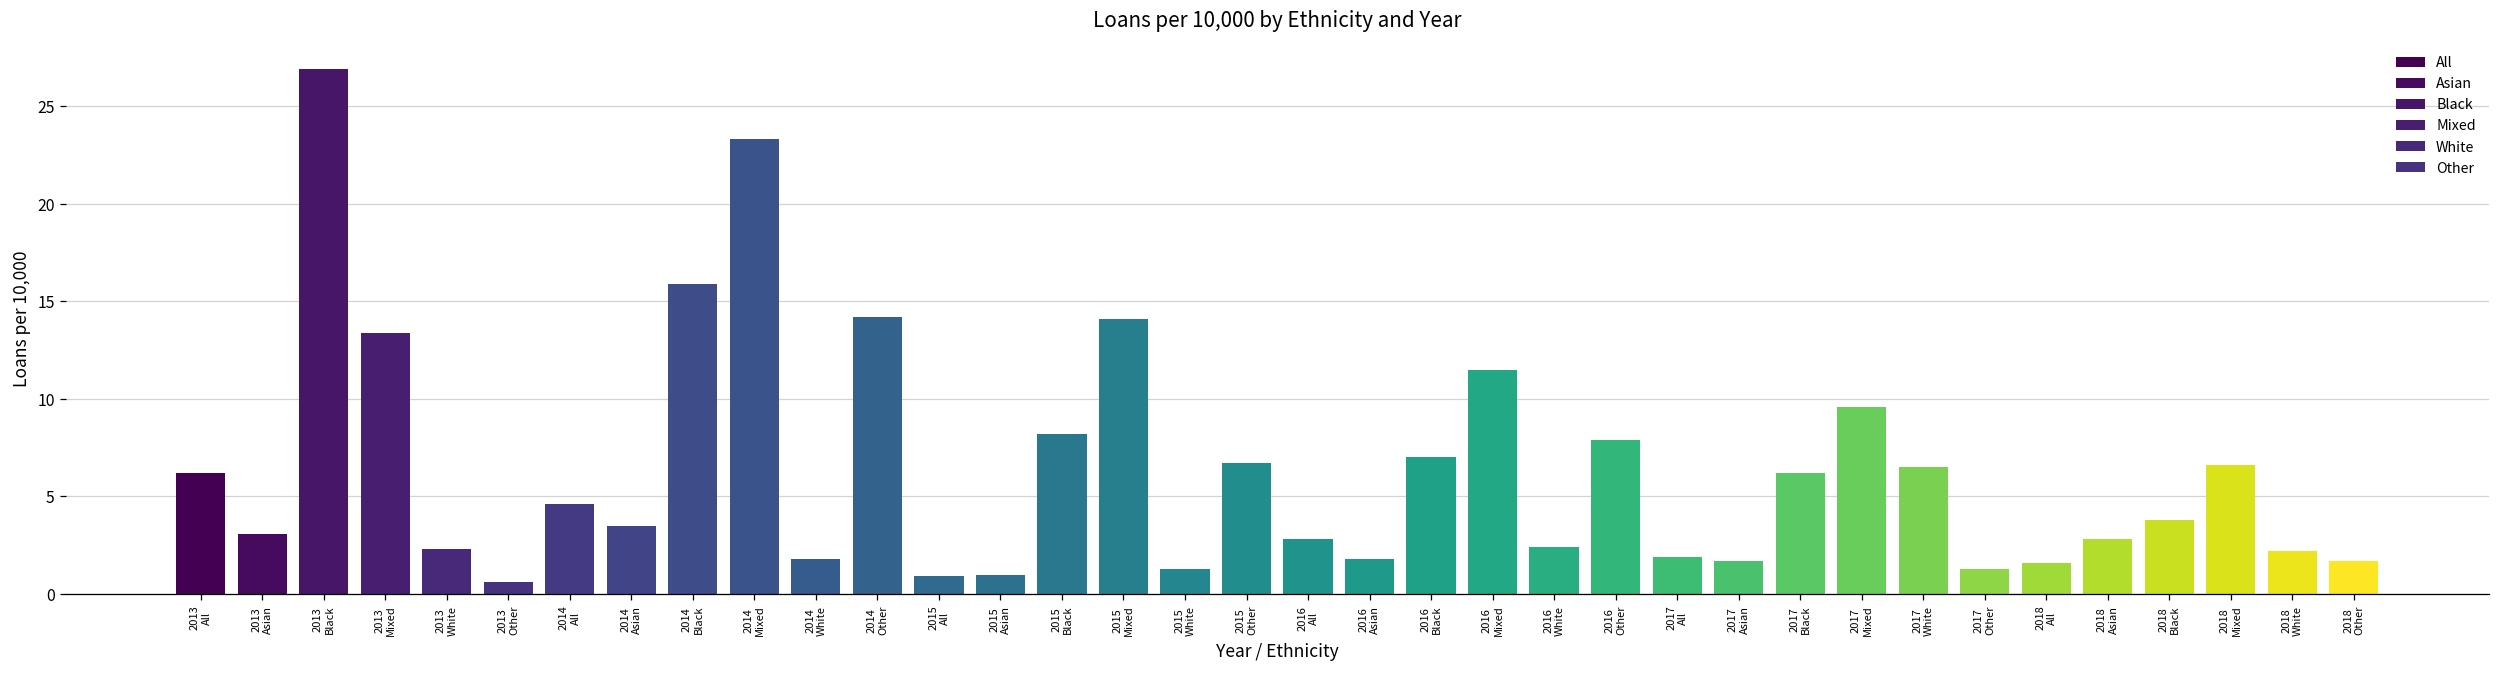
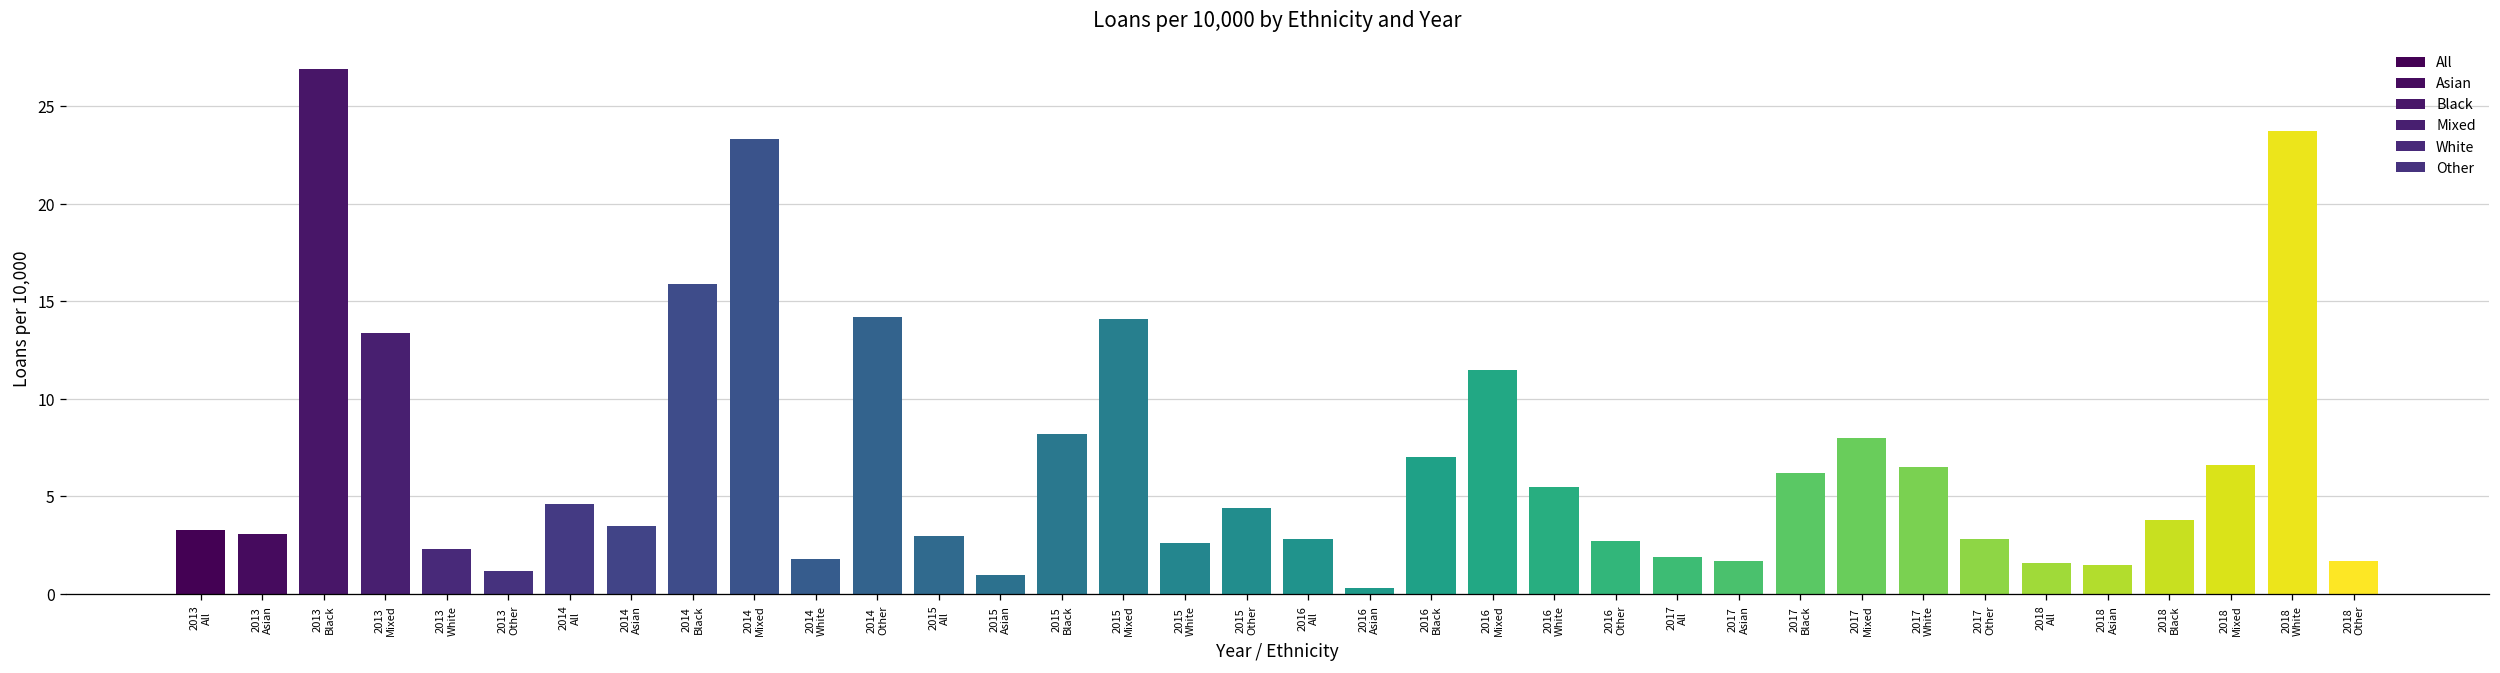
2013 All: 6.2 -> 3.3
2013 Other: 0.6 -> 1.2
2015 All: 0.9 -> 3.0
2015 White: 1.3 -> 2.6
2015 Other: 6.7 -> 4.4
2016 Asian: 1.8 -> 0.3
2016 White: 2.4 -> 5.5
2016 Other: 7.9 -> 2.7
2017 Mixed: 9.6 -> 8.0
2017 Other: 1.3 -> 2.8
2018 Asian: 2.8 -> 1.5
2018 White: 2.2 -> 23.7
